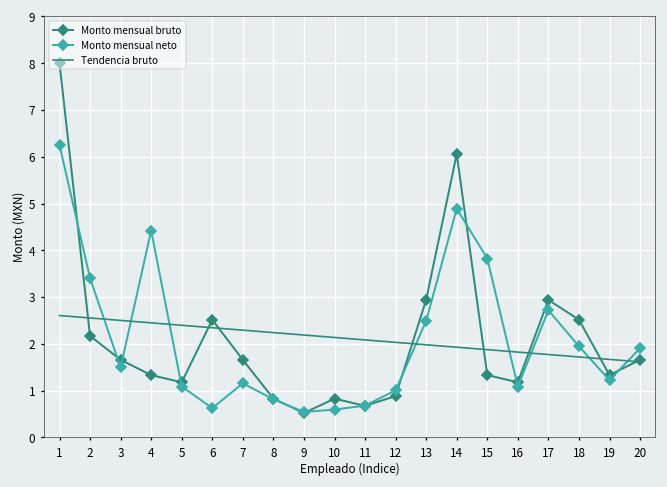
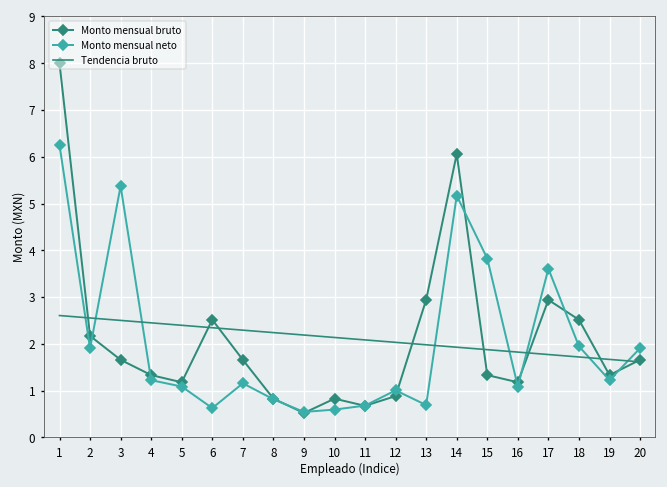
Monto mensual neto, 2: 3.4 -> 1.9
Monto mensual neto, 3: 1.5 -> 5.4
Monto mensual neto, 4: 4.4 -> 1.2
Monto mensual neto, 13: 2.5 -> 0.7
Monto mensual neto, 14: 4.9 -> 5.2
Monto mensual neto, 17: 2.7 -> 3.6
